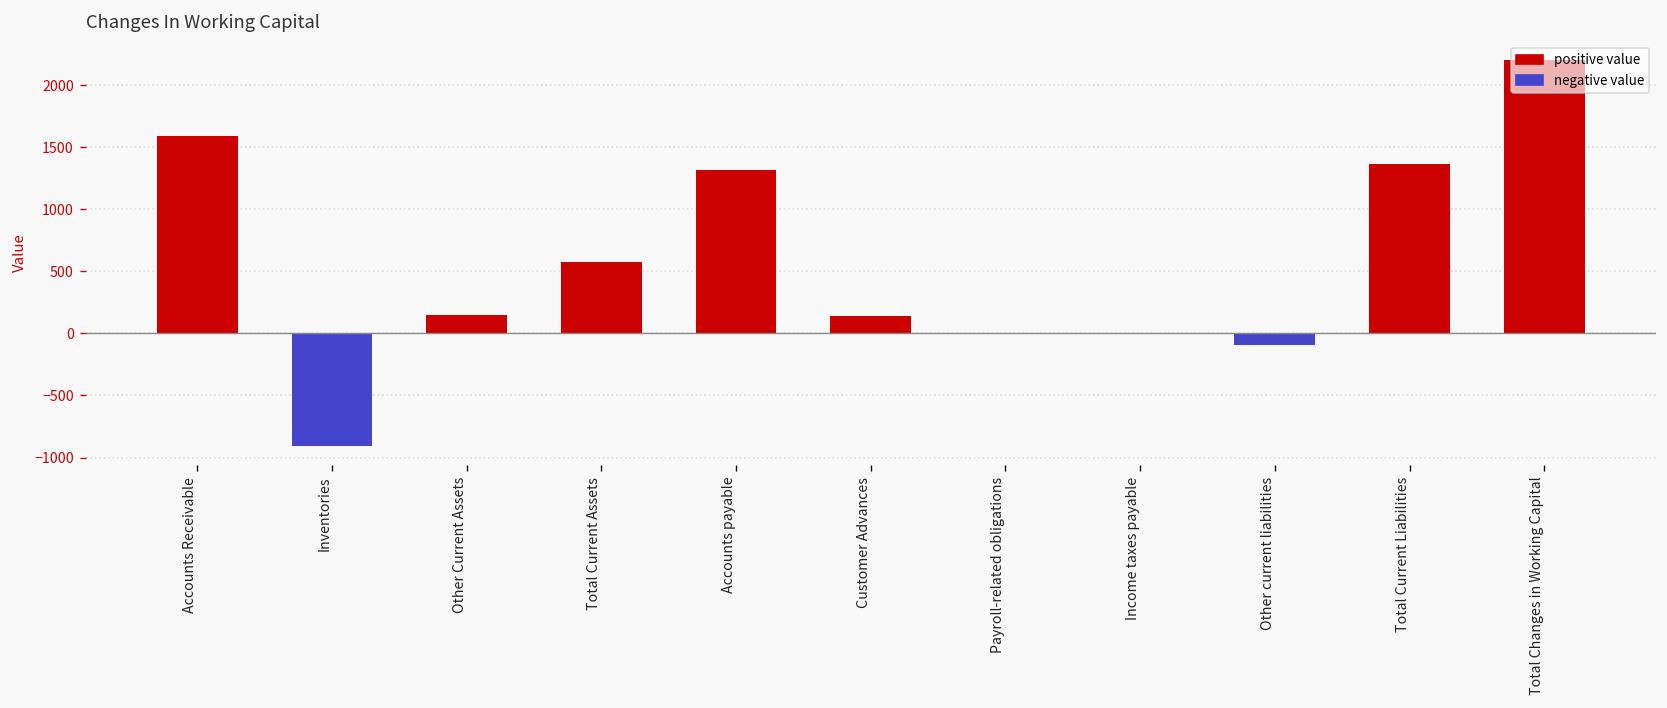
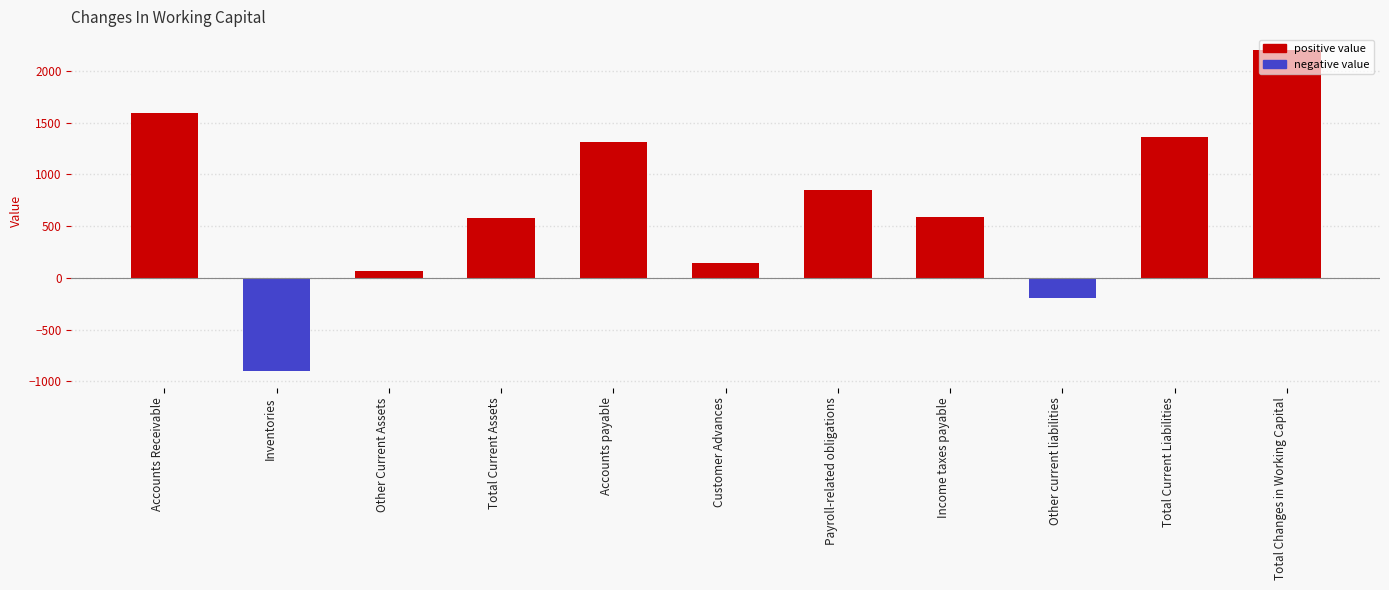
Other Current Assets: 150 -> 70
Payroll-related obligations: 0 -> 850
Income taxes payable: 0 -> 590
Other current liabilities: -90 -> -200
